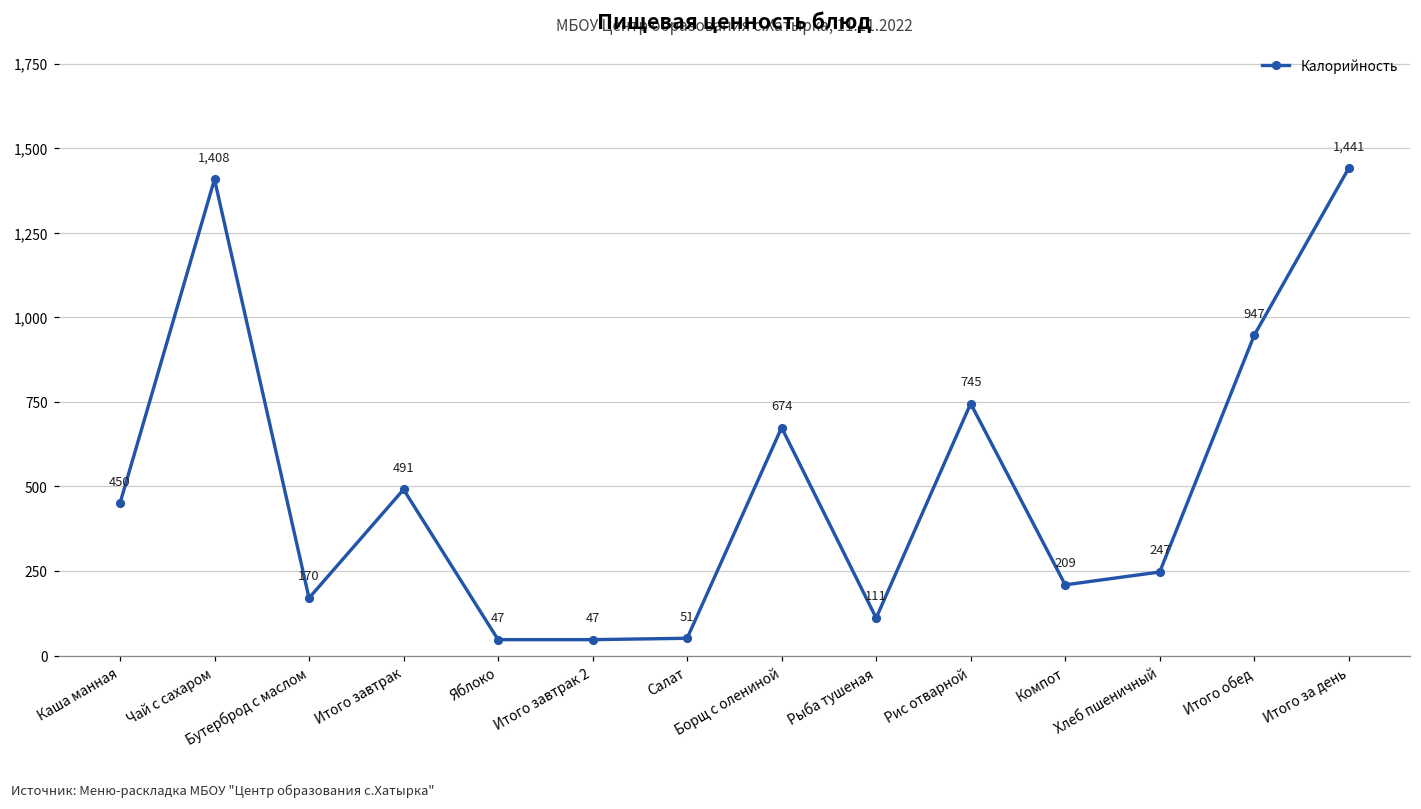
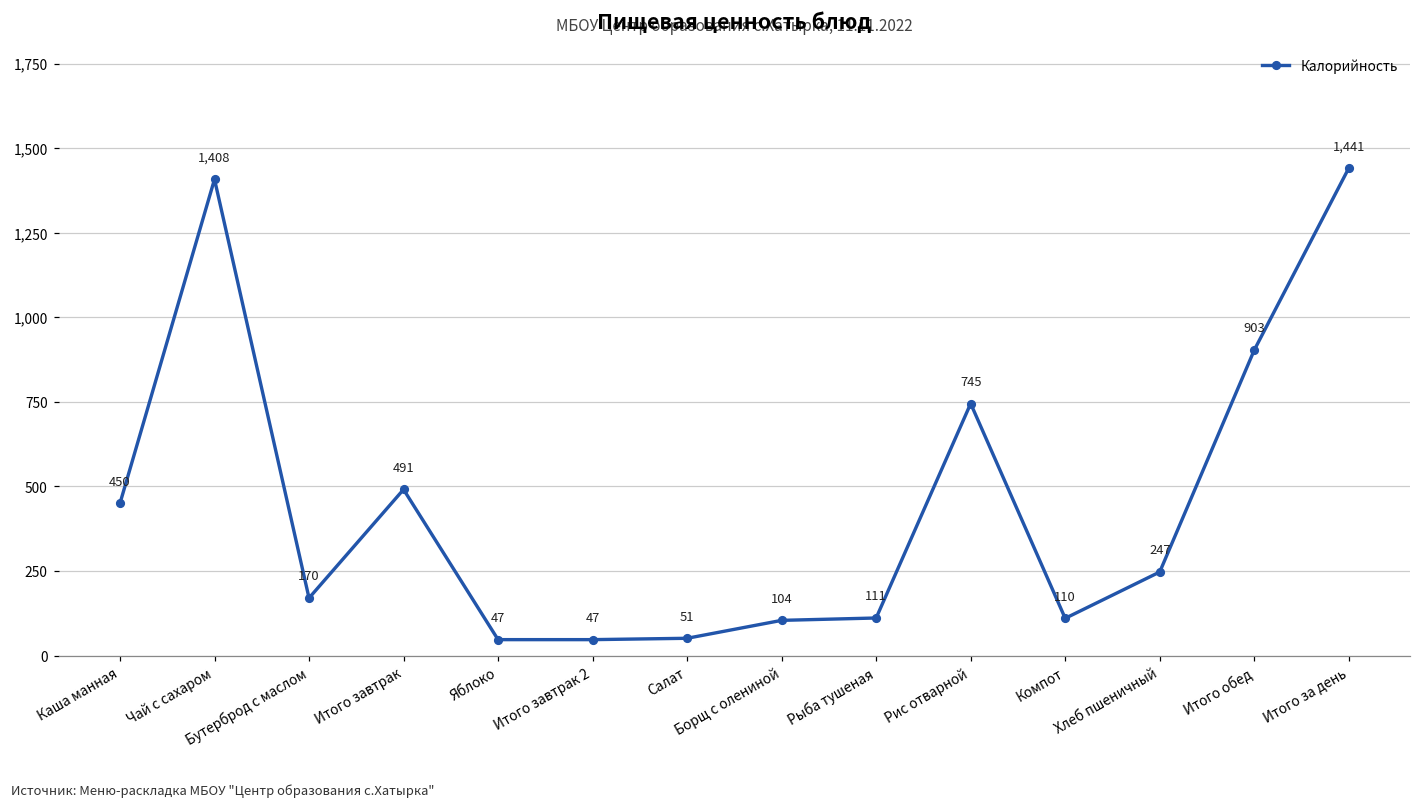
Борщ с олениной: 674 -> 104
Компот: 209 -> 110
Итого обед: 947 -> 903
